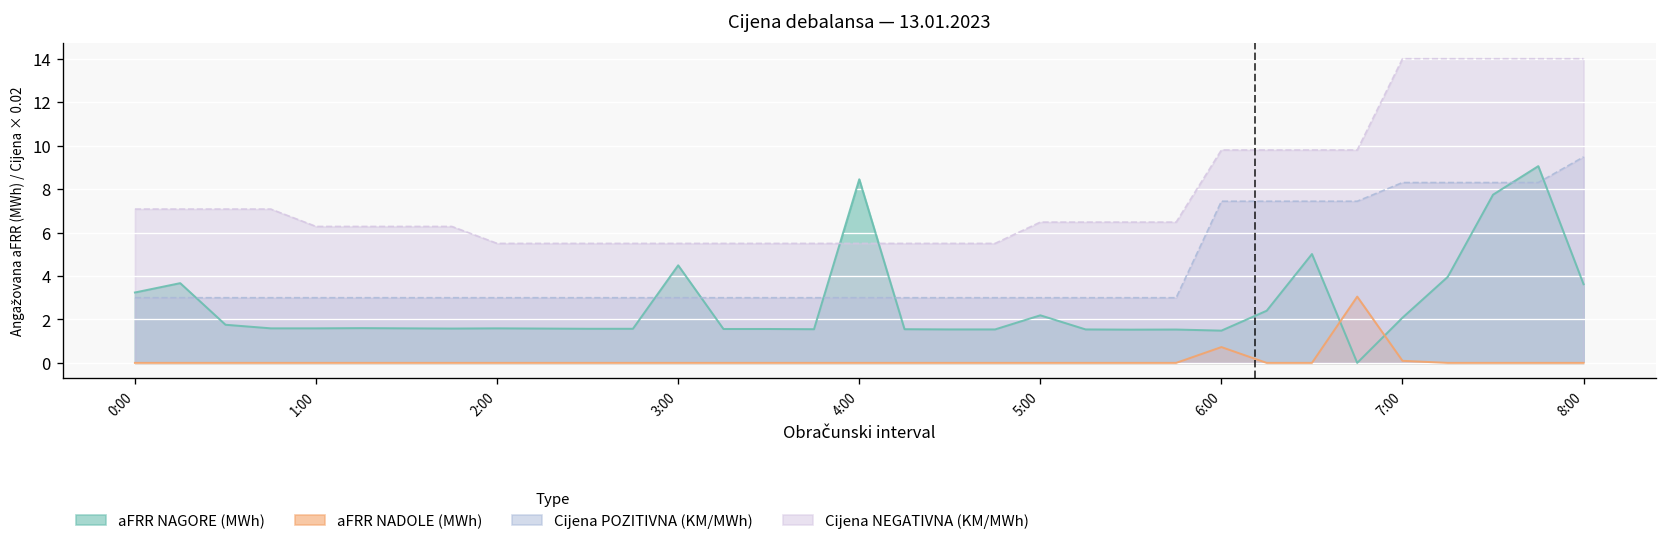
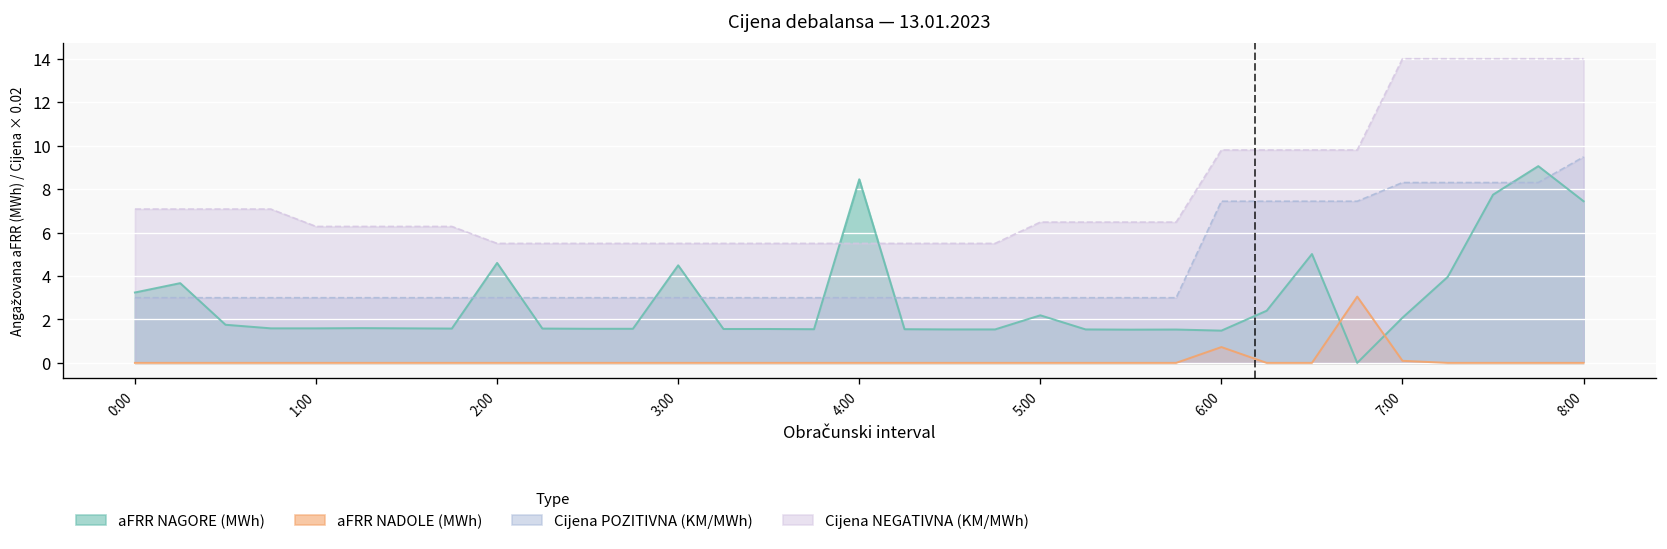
aFRR NAGORE (MWh), 2:00: 1.6 -> 4.6
aFRR NAGORE (MWh), 8:00: 3.6 -> 7.4
